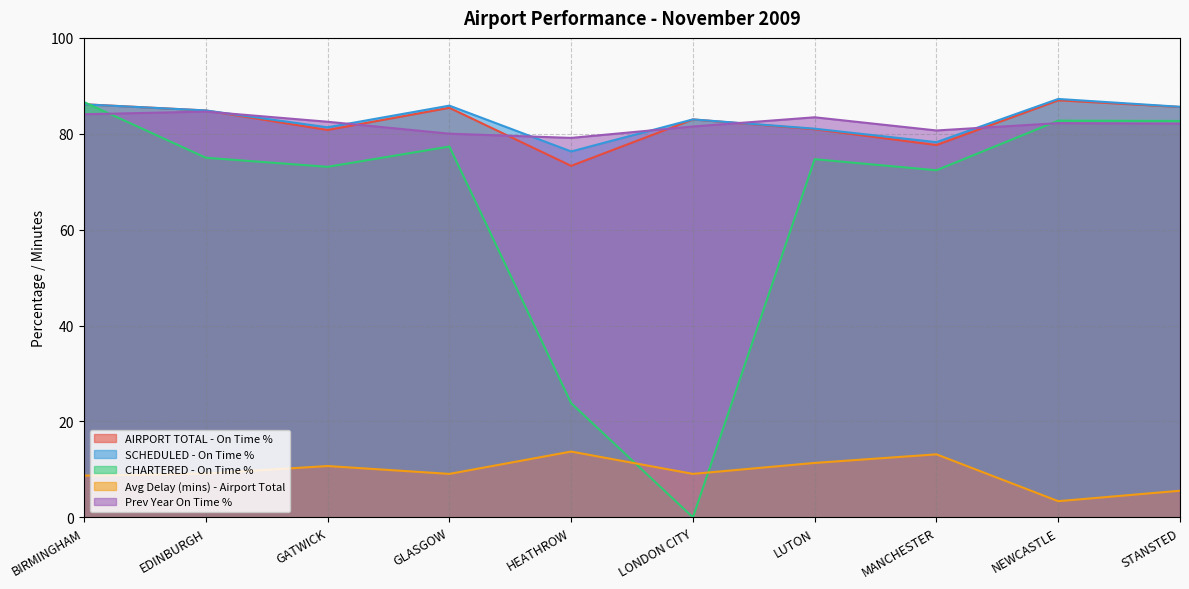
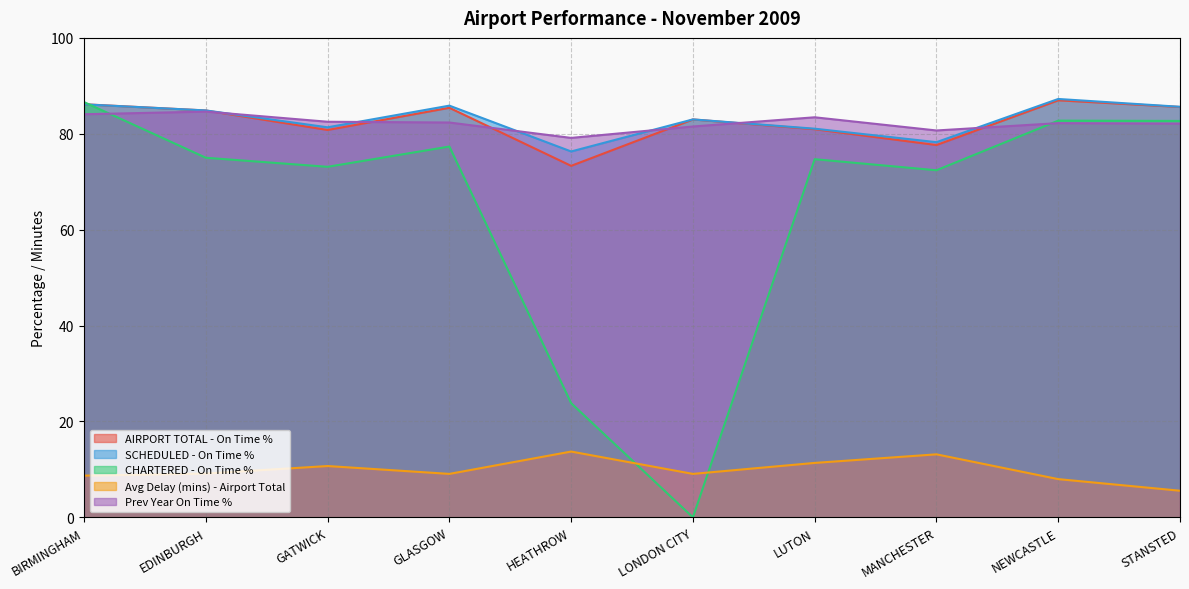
Prev Year On Time %, GLASGOW: 80 -> 82
Avg Delay (mins) - Airport Total, NEWCASTLE: 3 -> 8
